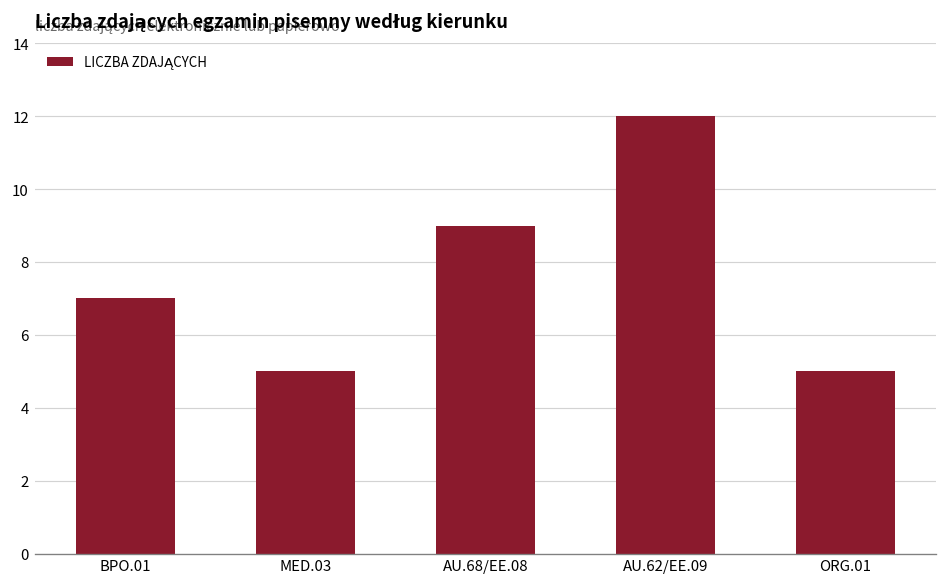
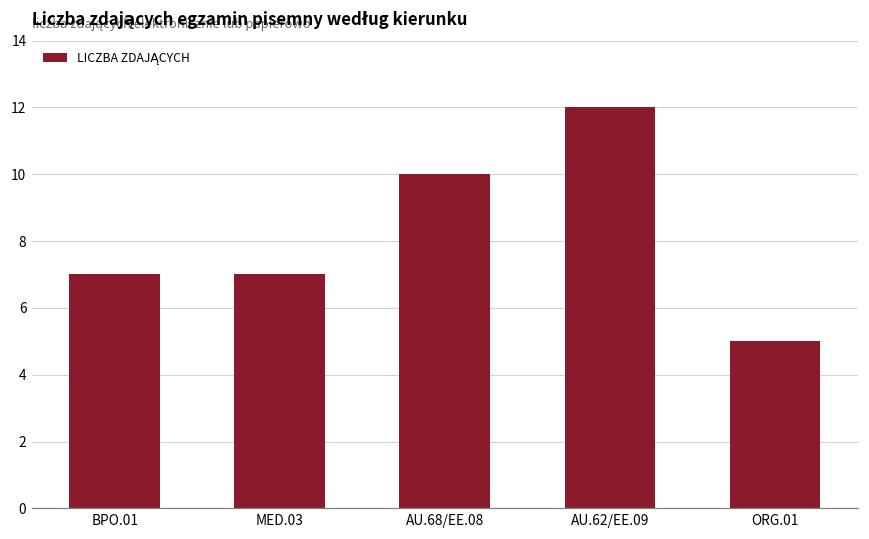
MED.03: 5 -> 7
AU.68/EE.08: 9 -> 10
